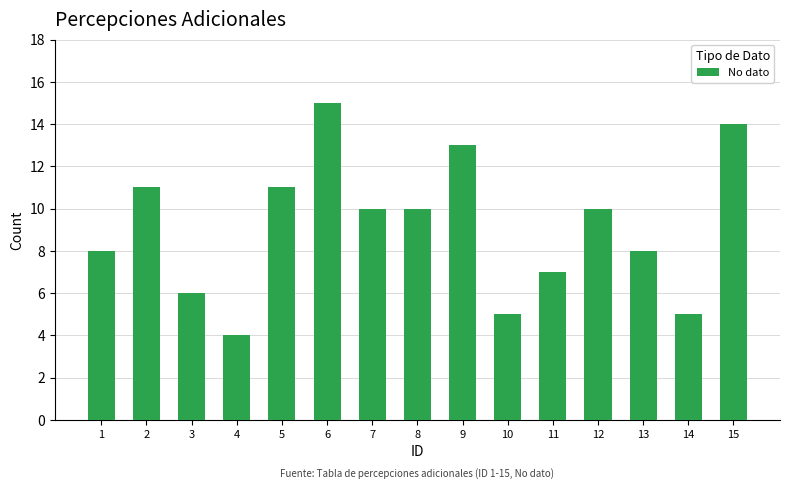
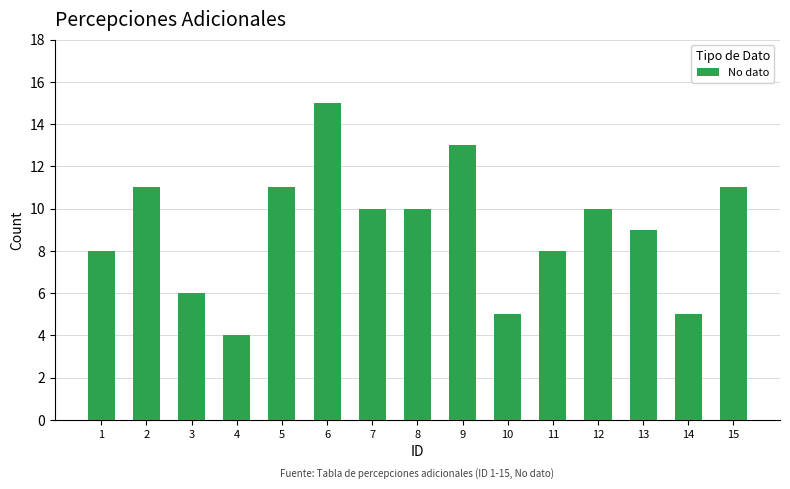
11: 7 -> 8
13: 8 -> 9
15: 14 -> 11
